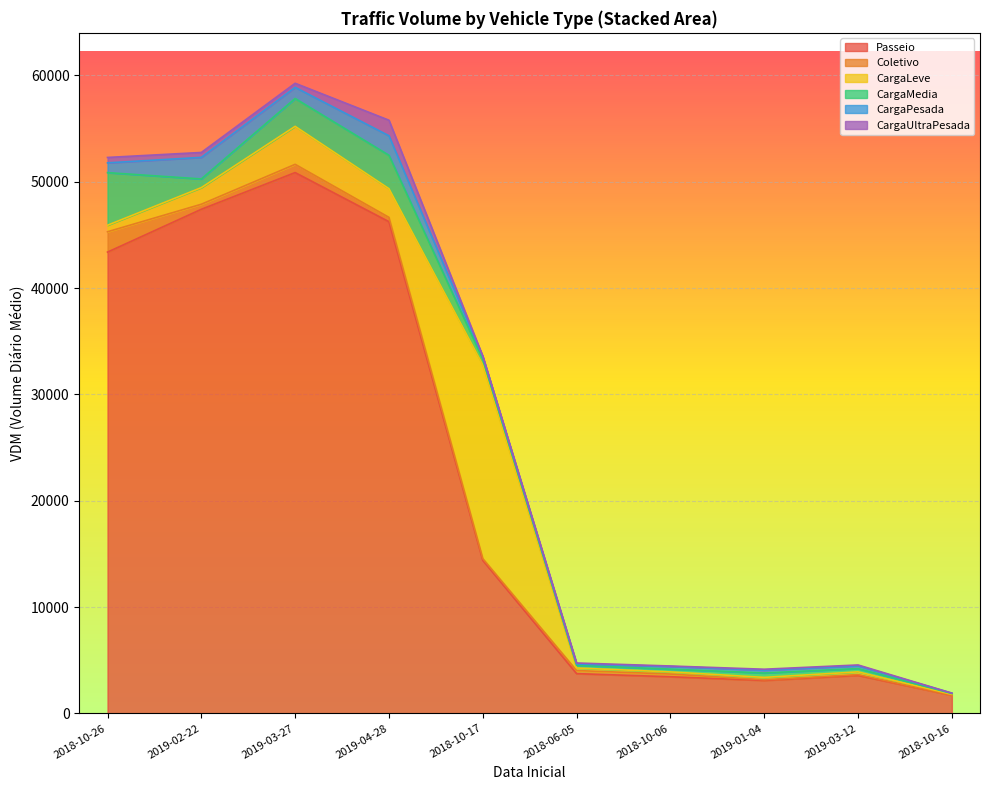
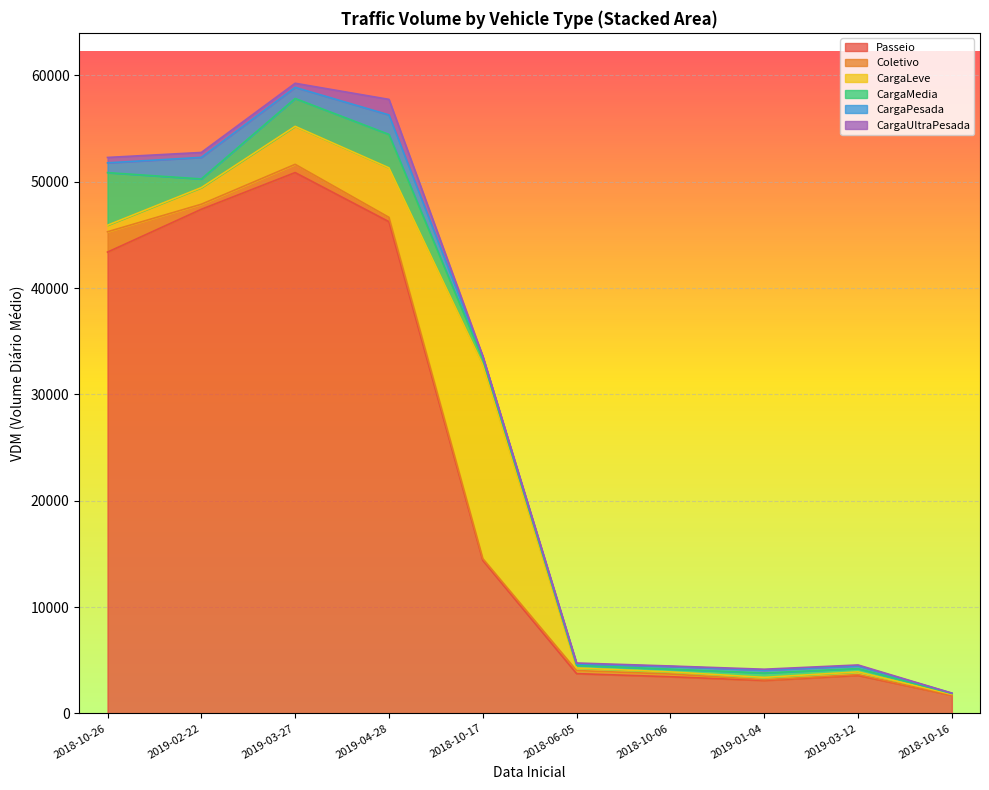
CargaLeve, 2019-04-28: 2700 -> 4700
